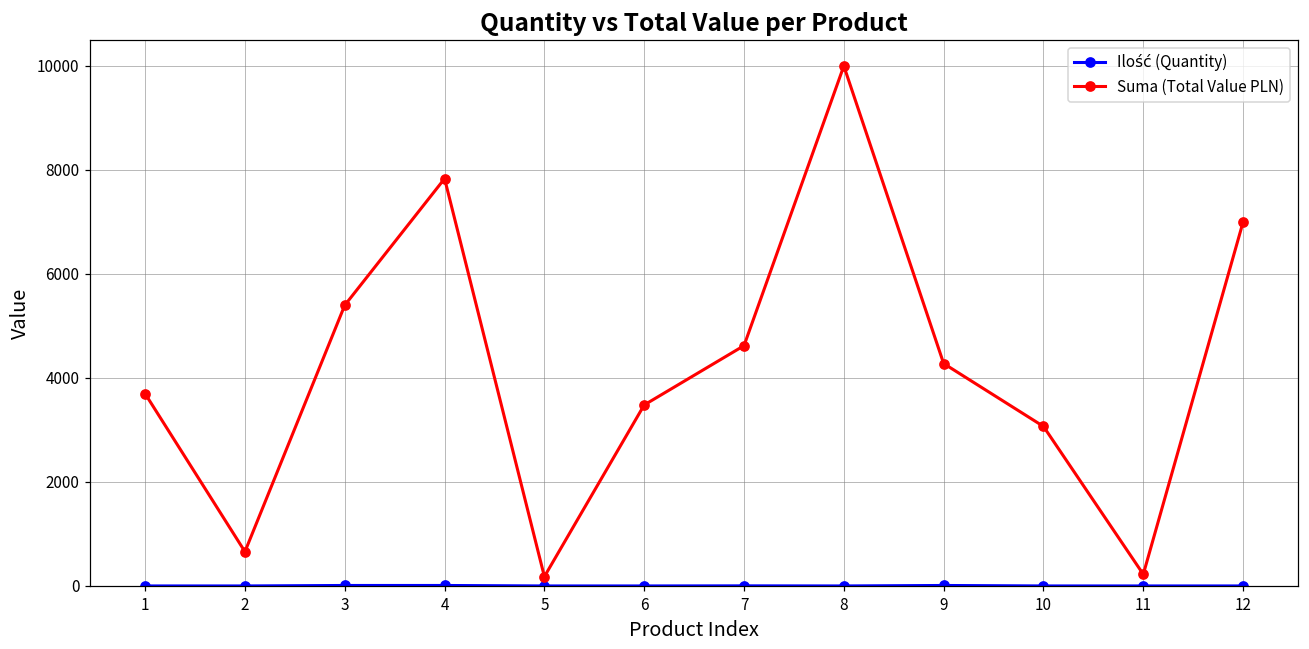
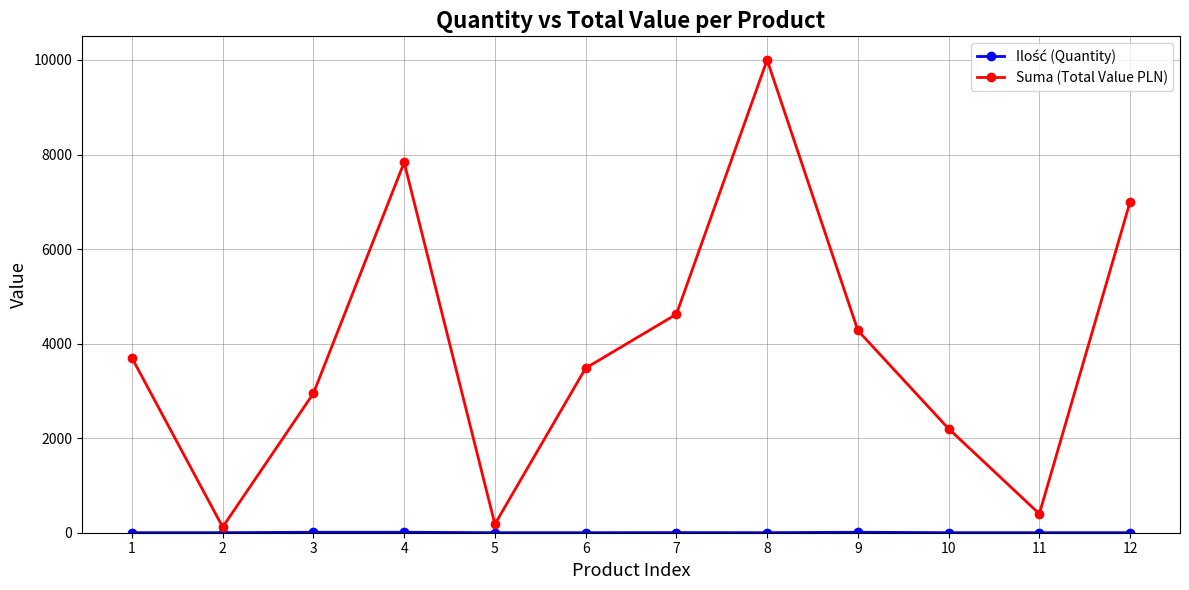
Suma (Total Value PLN), 2: 700 -> 100
Suma (Total Value PLN), 3: 5400 -> 2900
Suma (Total Value PLN), 10: 3100 -> 2200
Suma (Total Value PLN), 11: 200 -> 400
